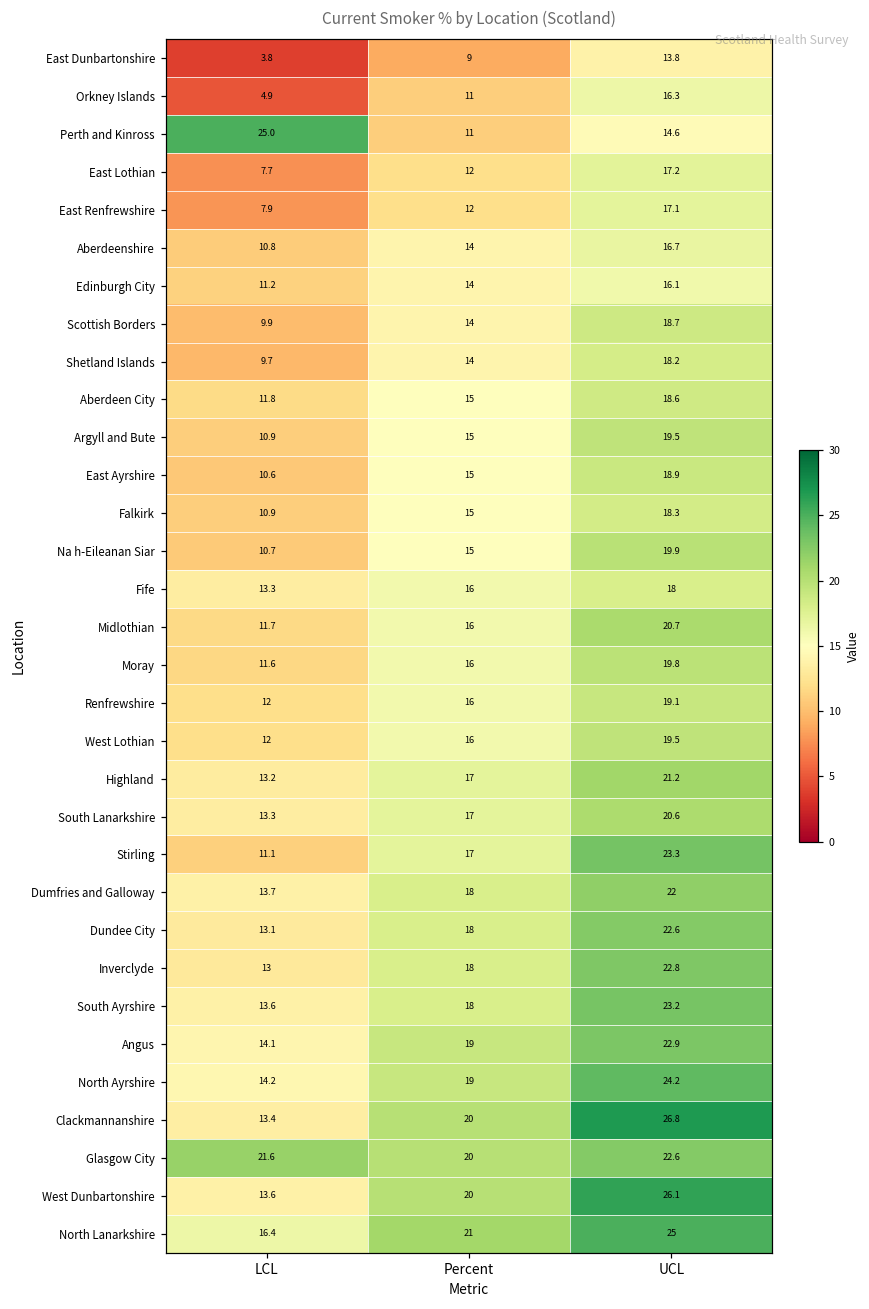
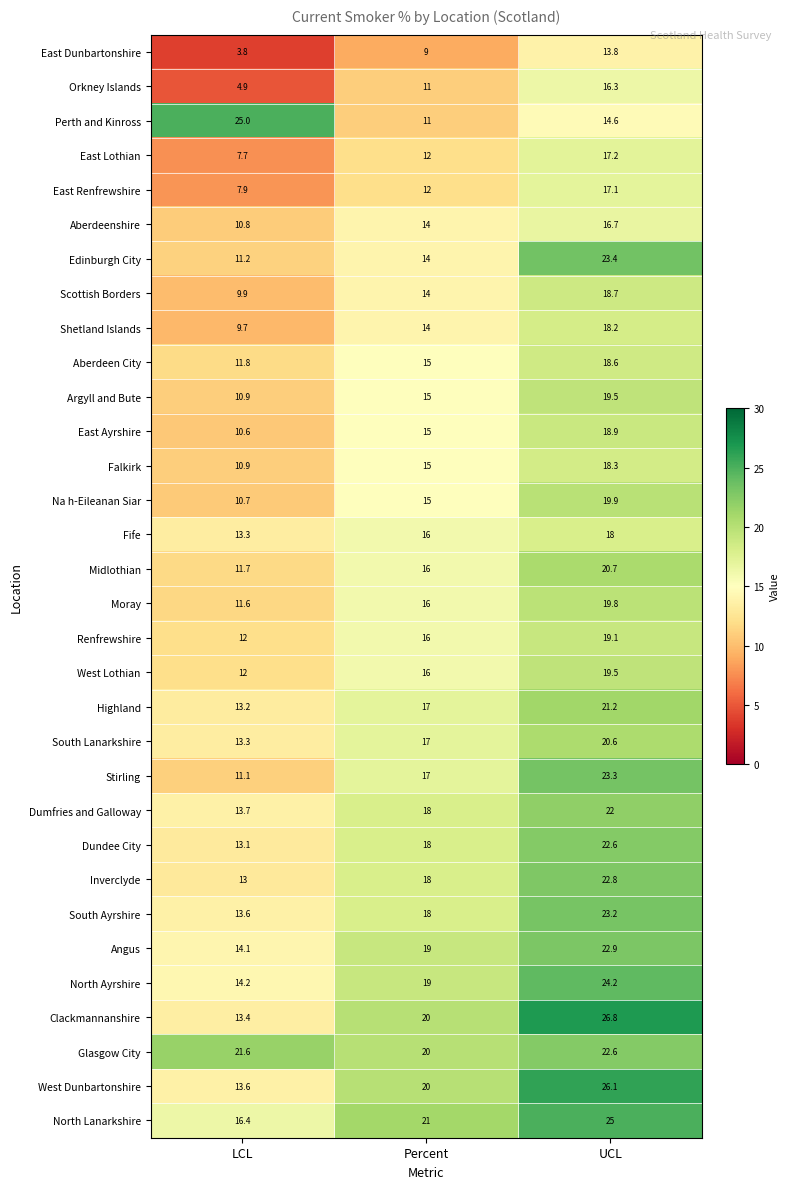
Edinburgh City, UCL: 16.1 -> 23.4
